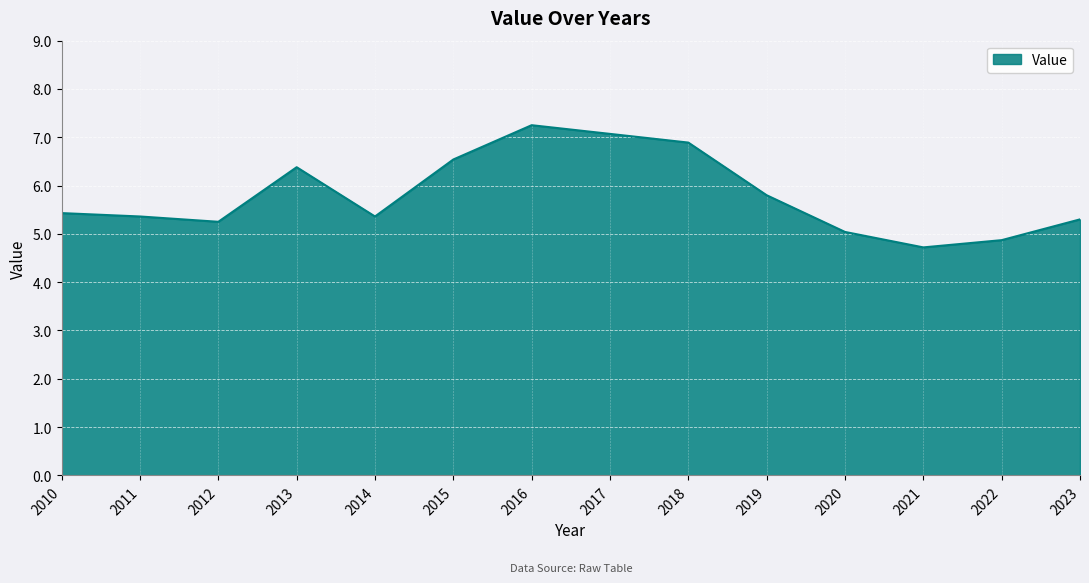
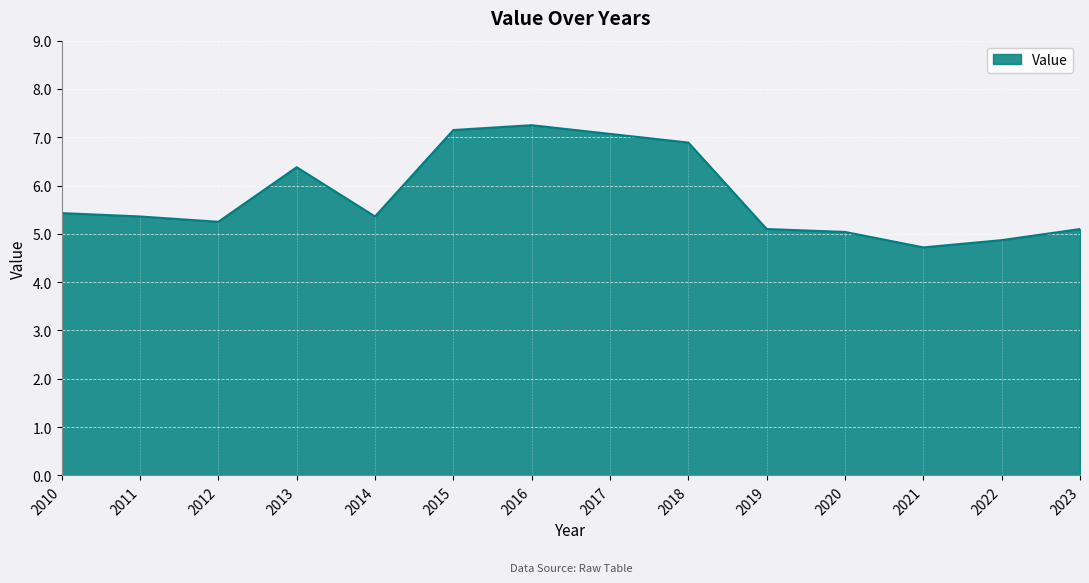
2015: 6.5 -> 7.2
2019: 5.8 -> 5.1
2023: 5.3 -> 5.1
